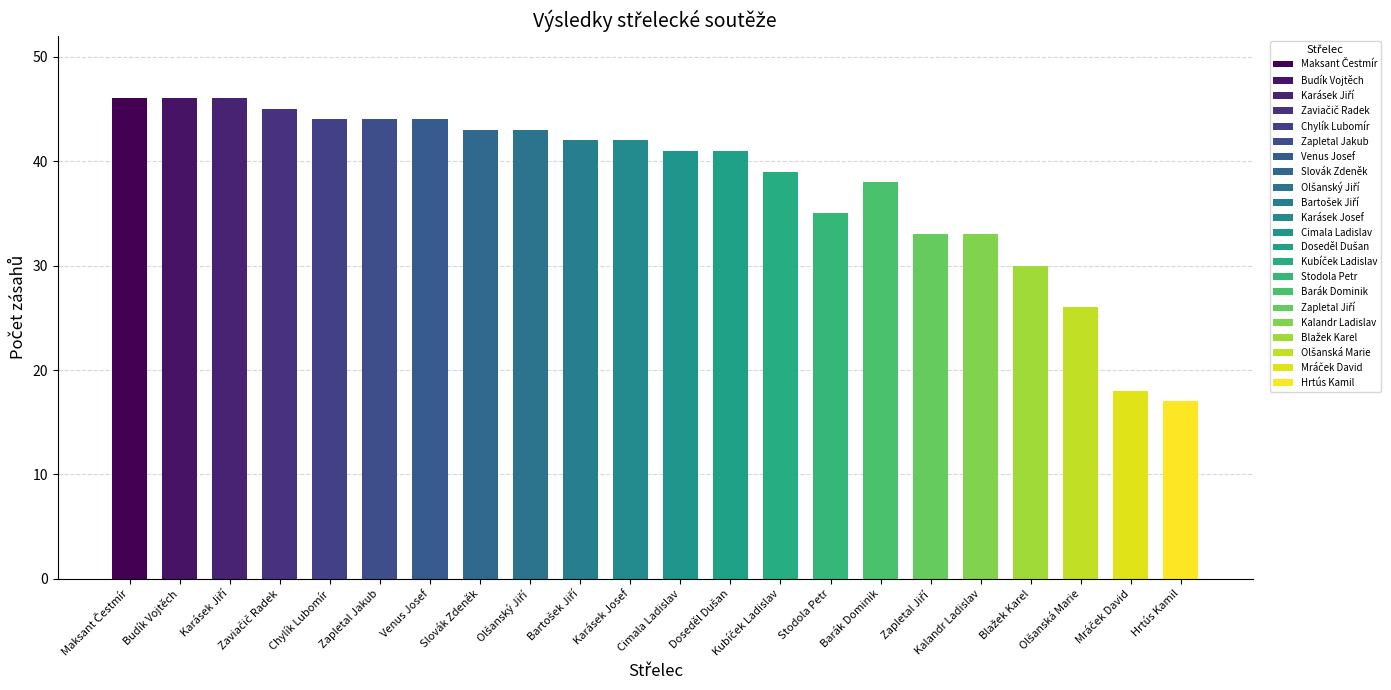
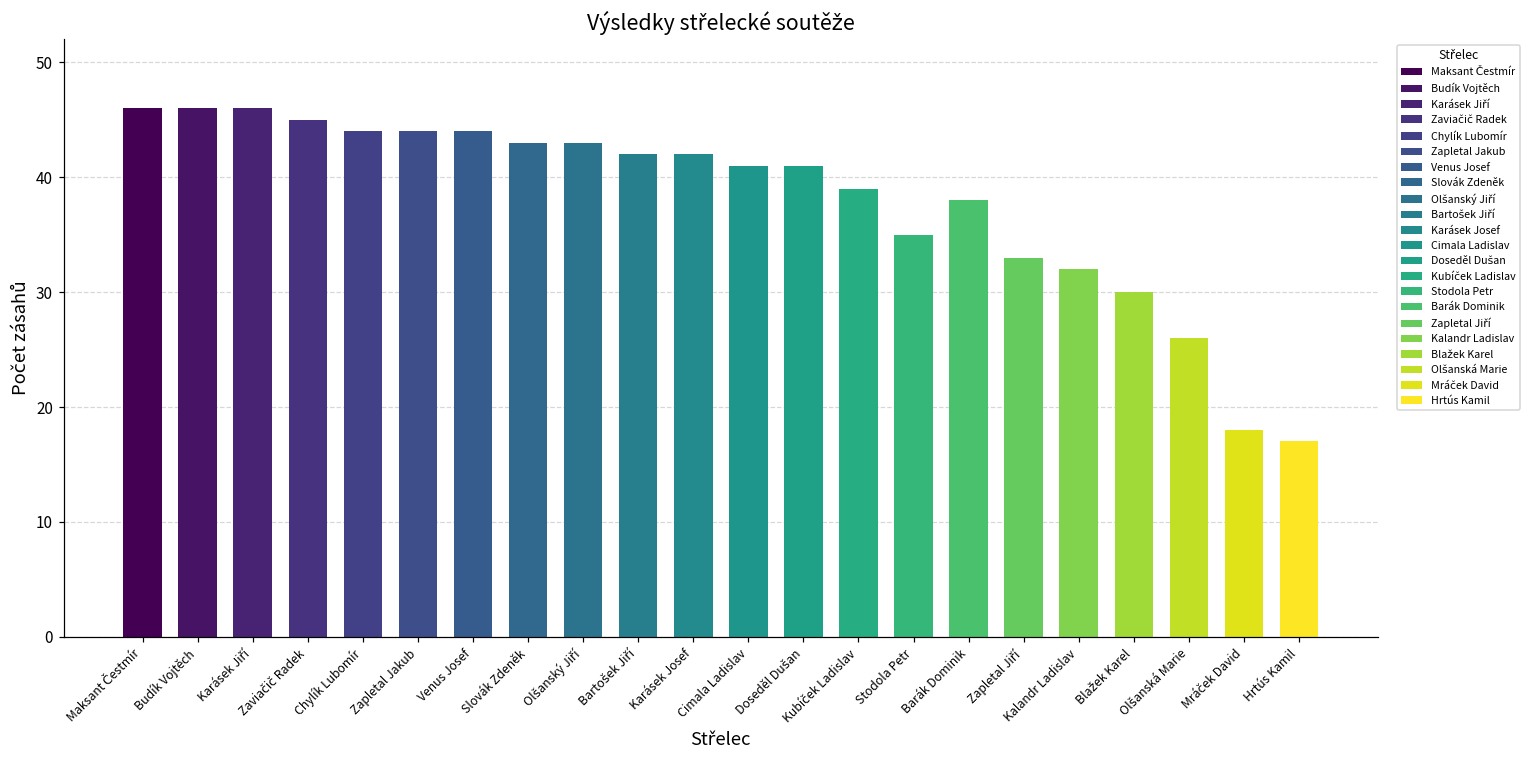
Kalandr Ladislav: 33 -> 32
